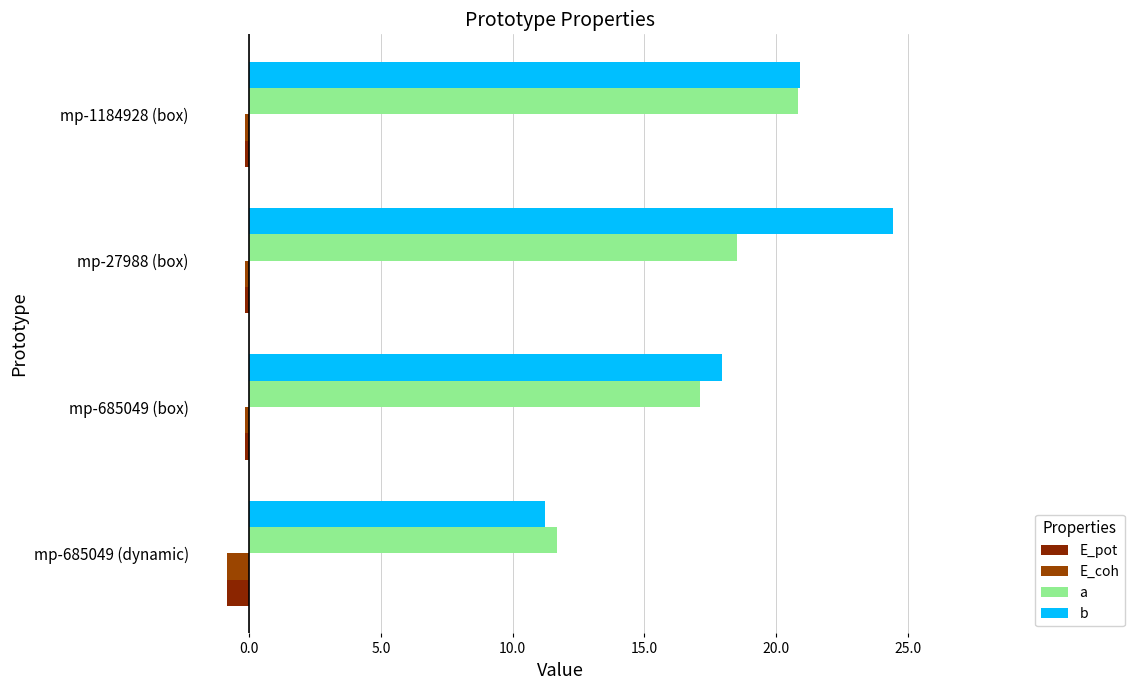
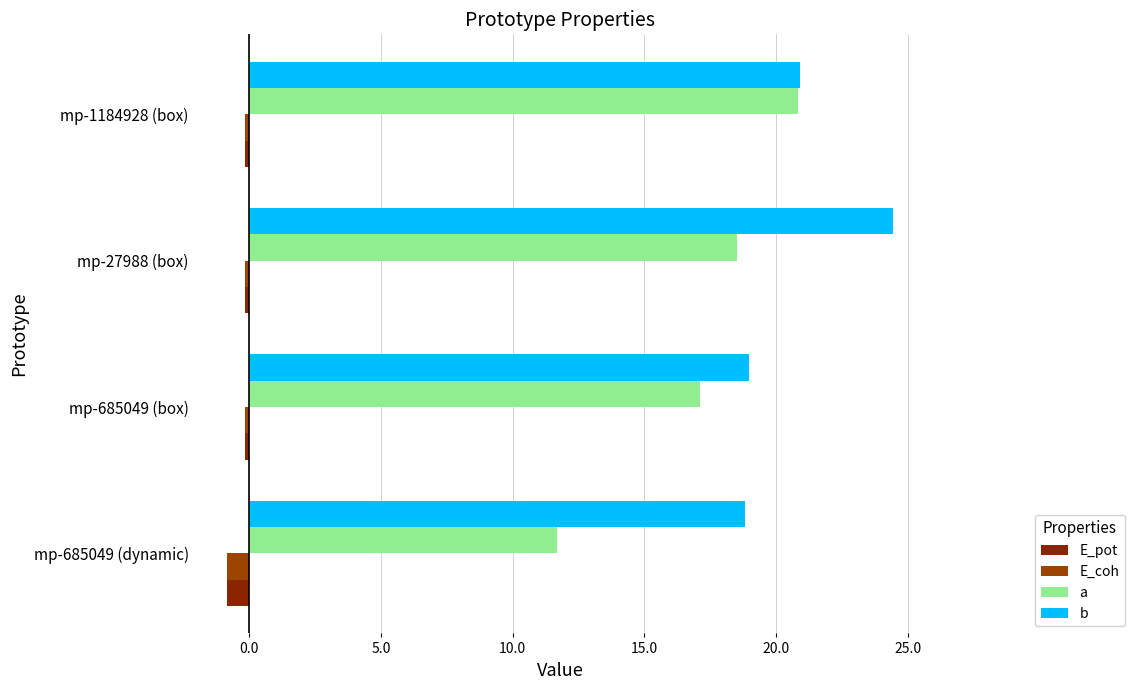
b, mp-685049 (box): 17.9 -> 19.0
b, mp-685049 (dynamic): 11.2 -> 18.8
